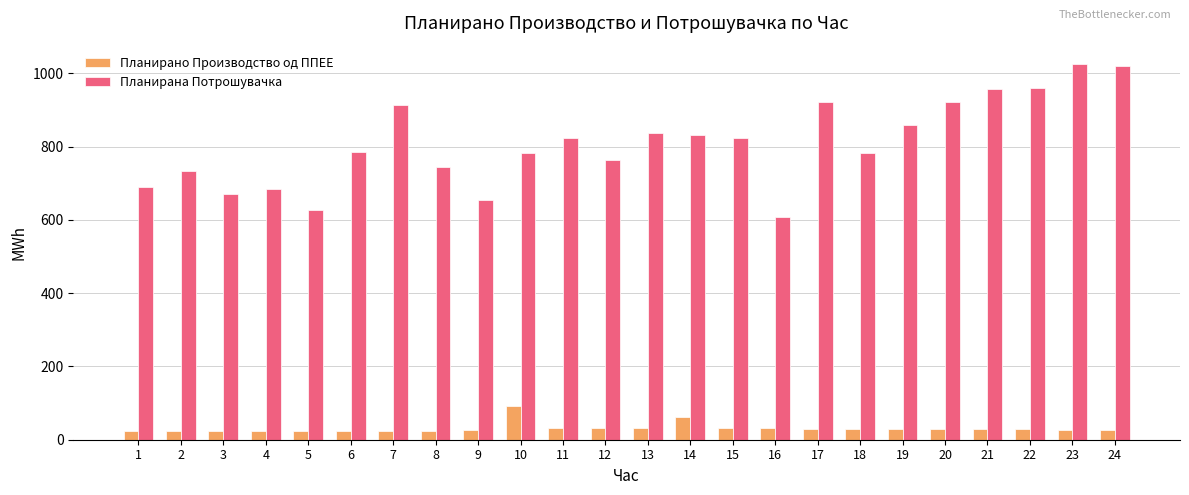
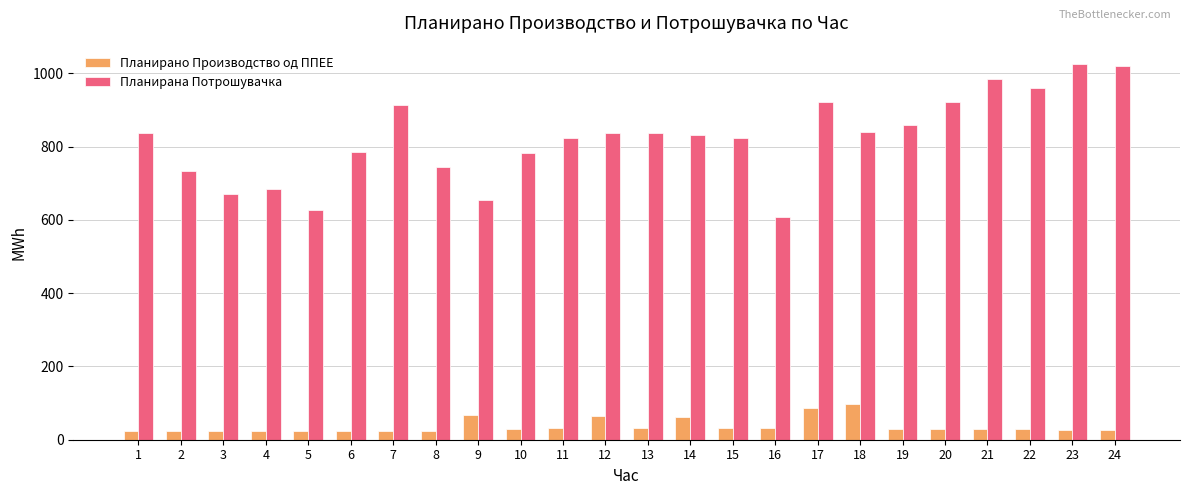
Планирана Потрошувачка, 1: 690 -> 840
Планирано Производство од ППЕЕ, 9: 30 -> 70
Планирано Производство од ППЕЕ, 10: 90 -> 30
Планирано Производство од ППЕЕ, 12: 30 -> 60
Планирана Потрошувачка, 12: 760 -> 840
Планирано Производство од ППЕЕ, 17: 30 -> 90
Планирано Производство од ППЕЕ, 18: 30 -> 100
Планирана Потрошувачка, 18: 780 -> 840
Планирана Потрошувачка, 21: 960 -> 980
